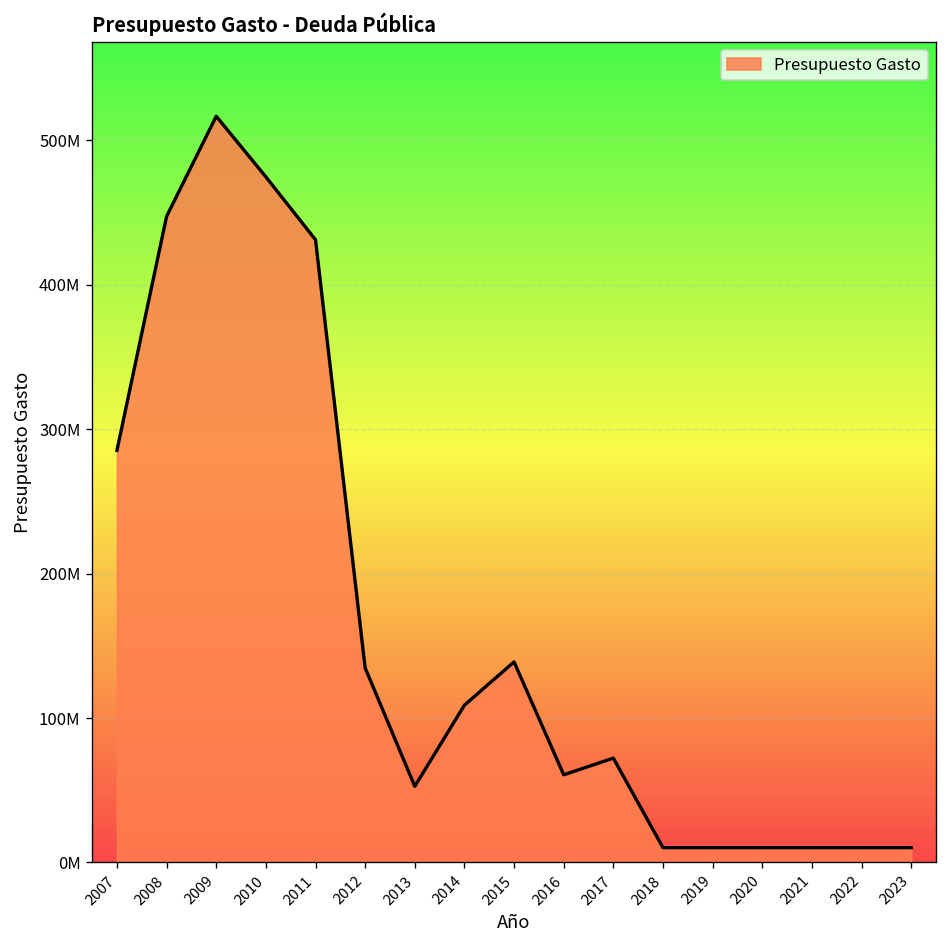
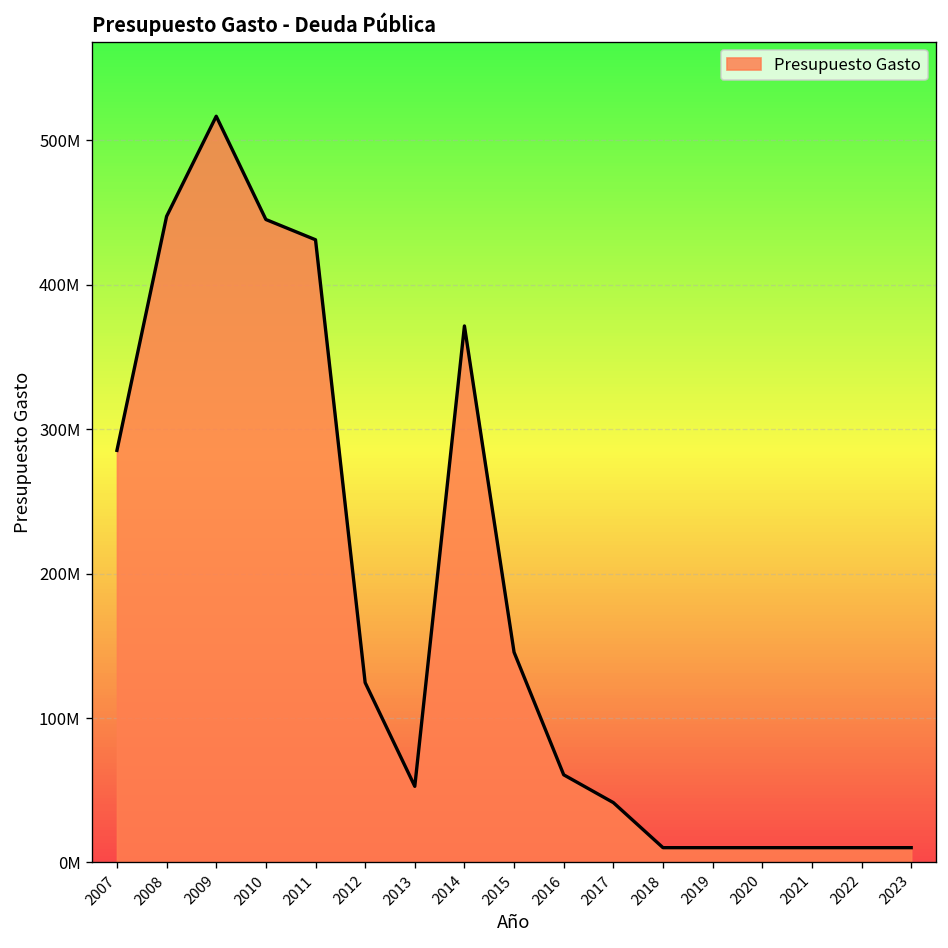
2010: 475000000 -> 445000000
2012: 135000000 -> 125000000
2014: 109000000 -> 372000000
2015: 139000000 -> 146000000
2017: 72000000 -> 41000000
